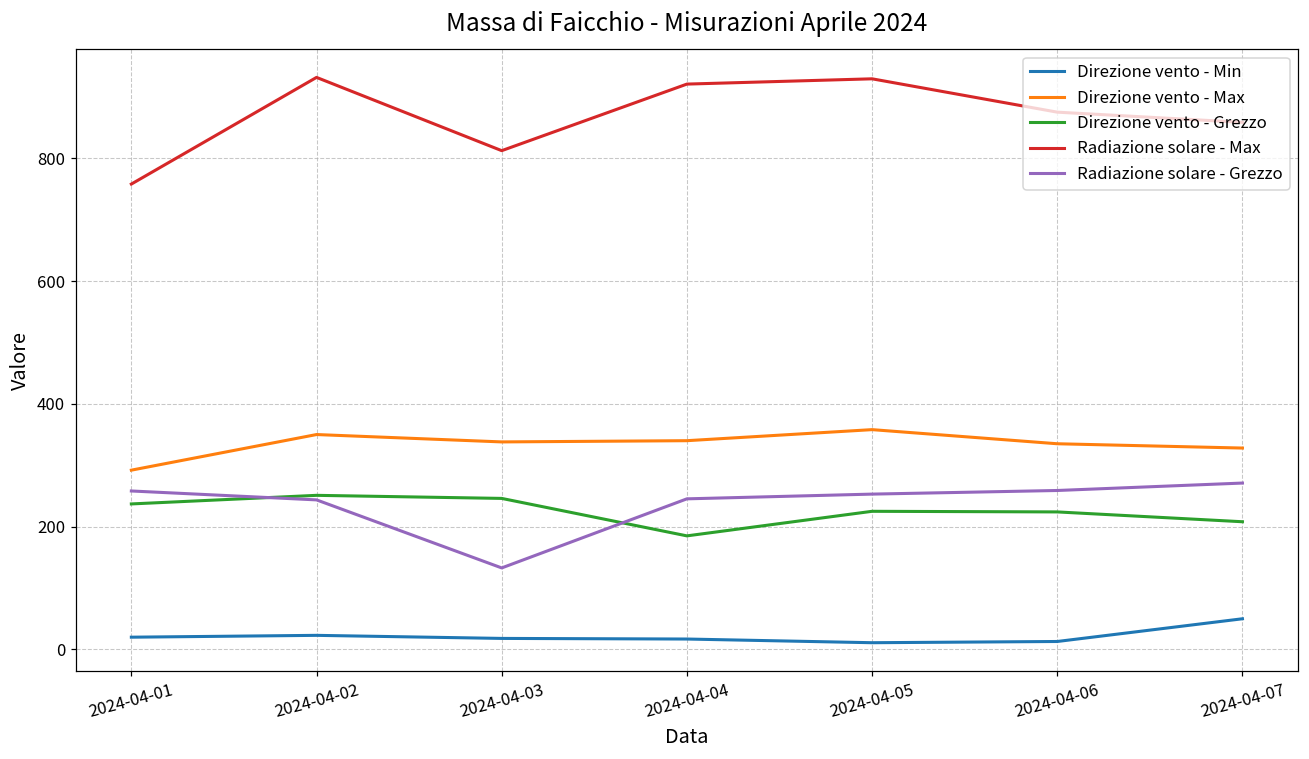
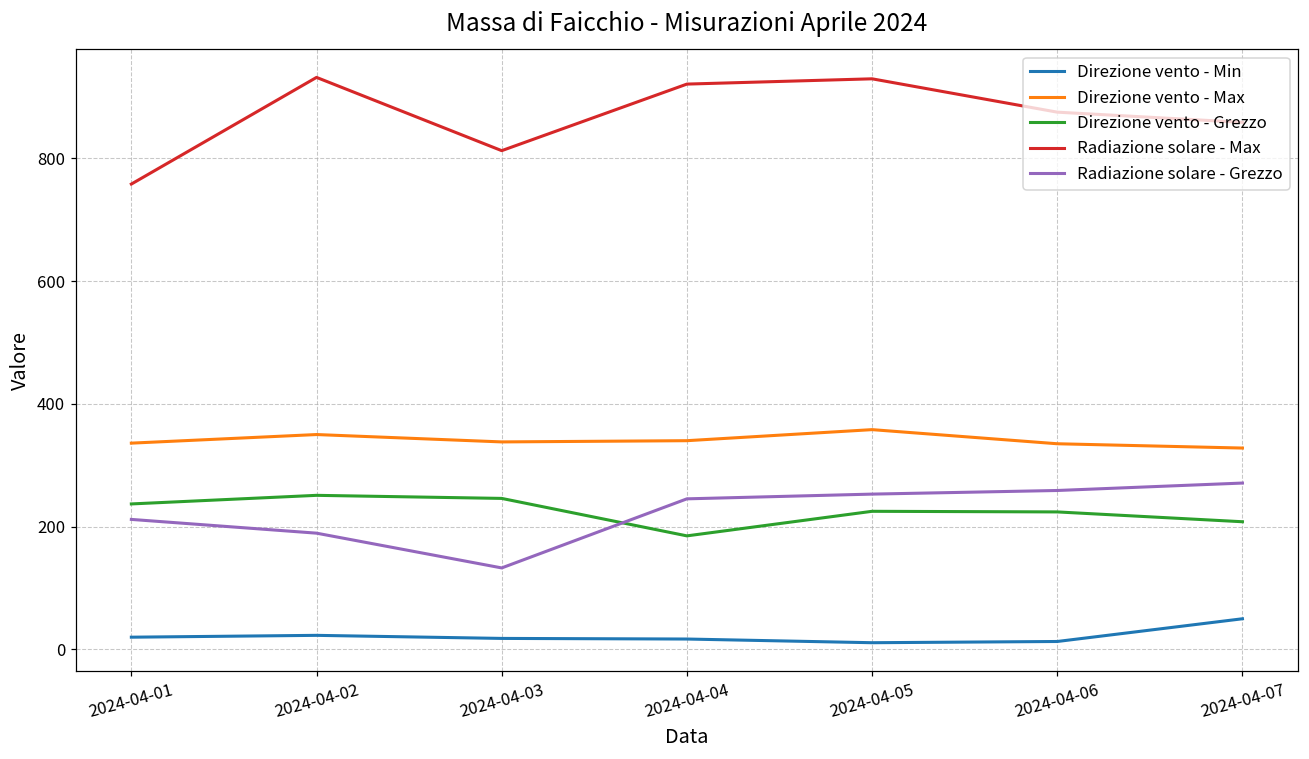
Direzione vento - Max, 2024-04-01: 290 -> 340
Radiazione solare - Grezzo, 2024-04-01: 260 -> 210
Radiazione solare - Grezzo, 2024-04-02: 240 -> 190
